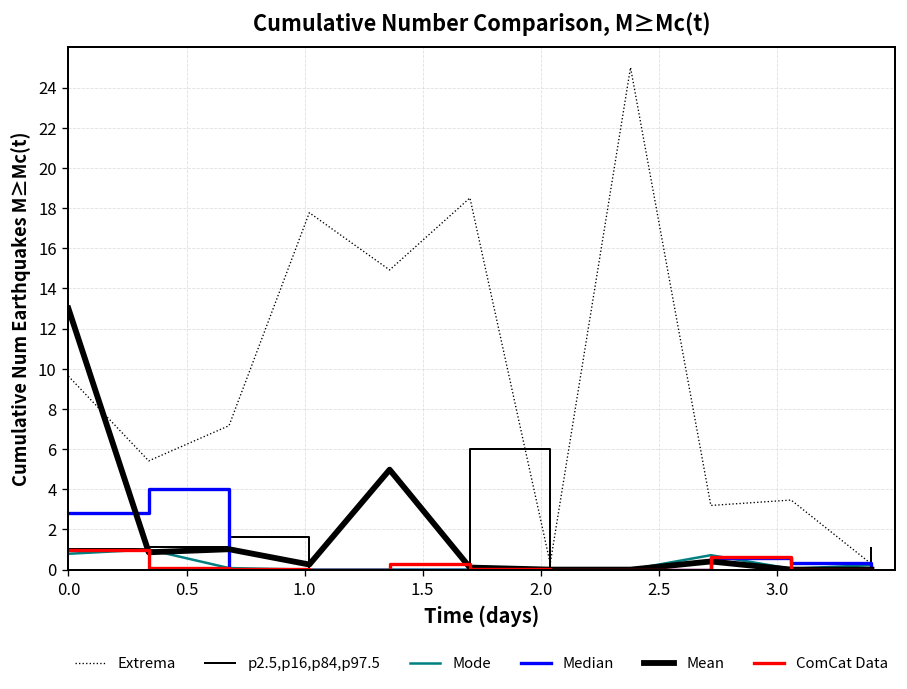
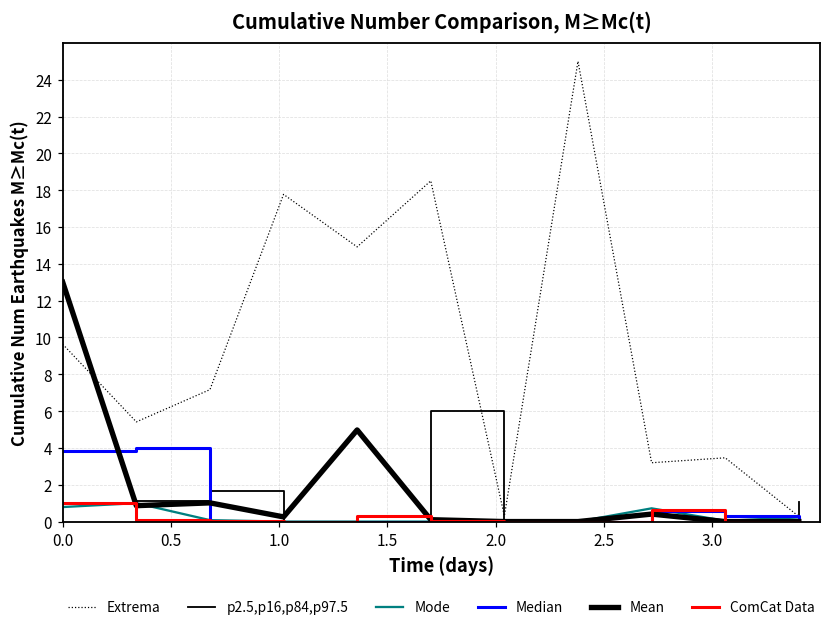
Median, 0.0: 2.8 -> 3.9
